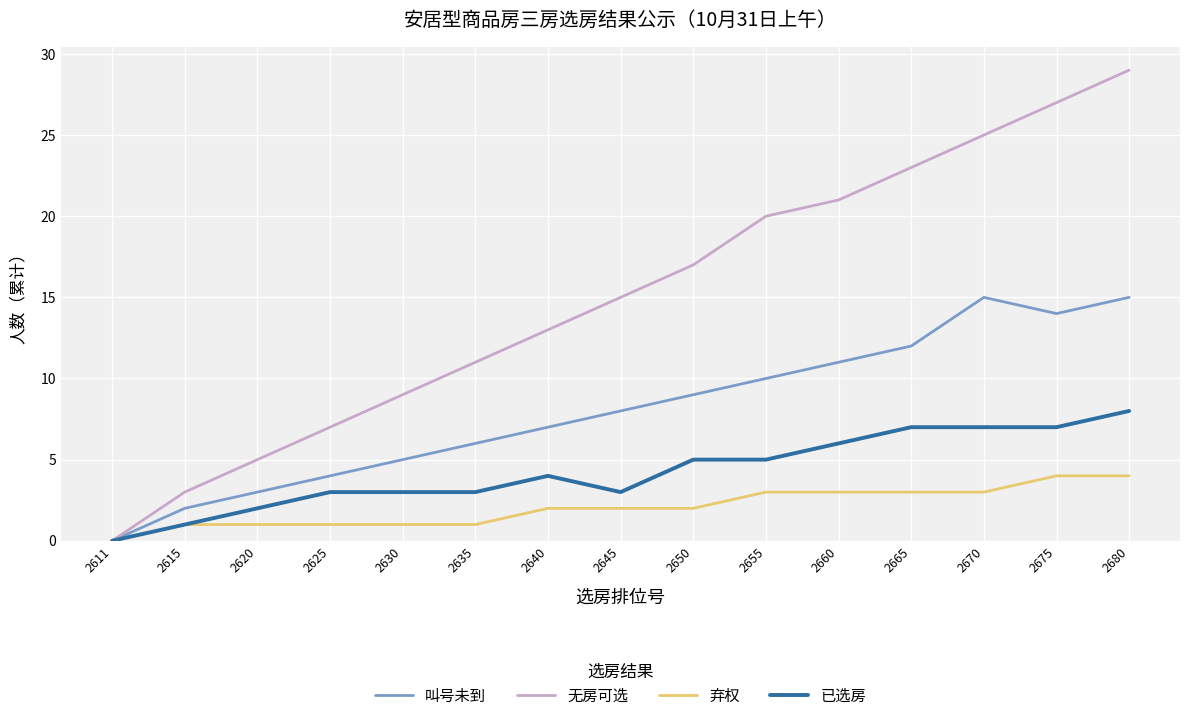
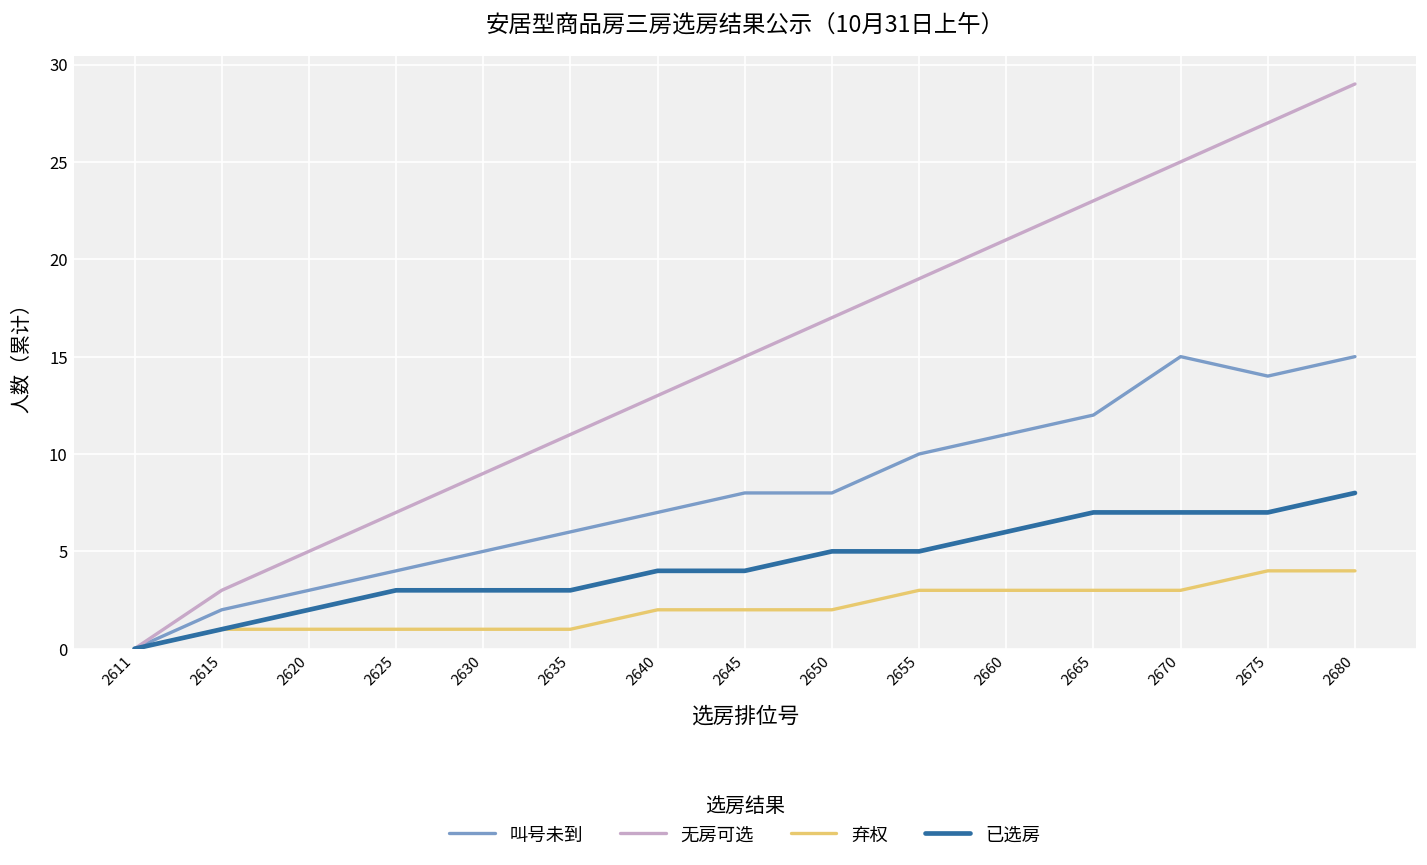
已选房, 2645: 3 -> 4
叫号未到, 2650: 9 -> 8
无房可选, 2655: 20 -> 19
